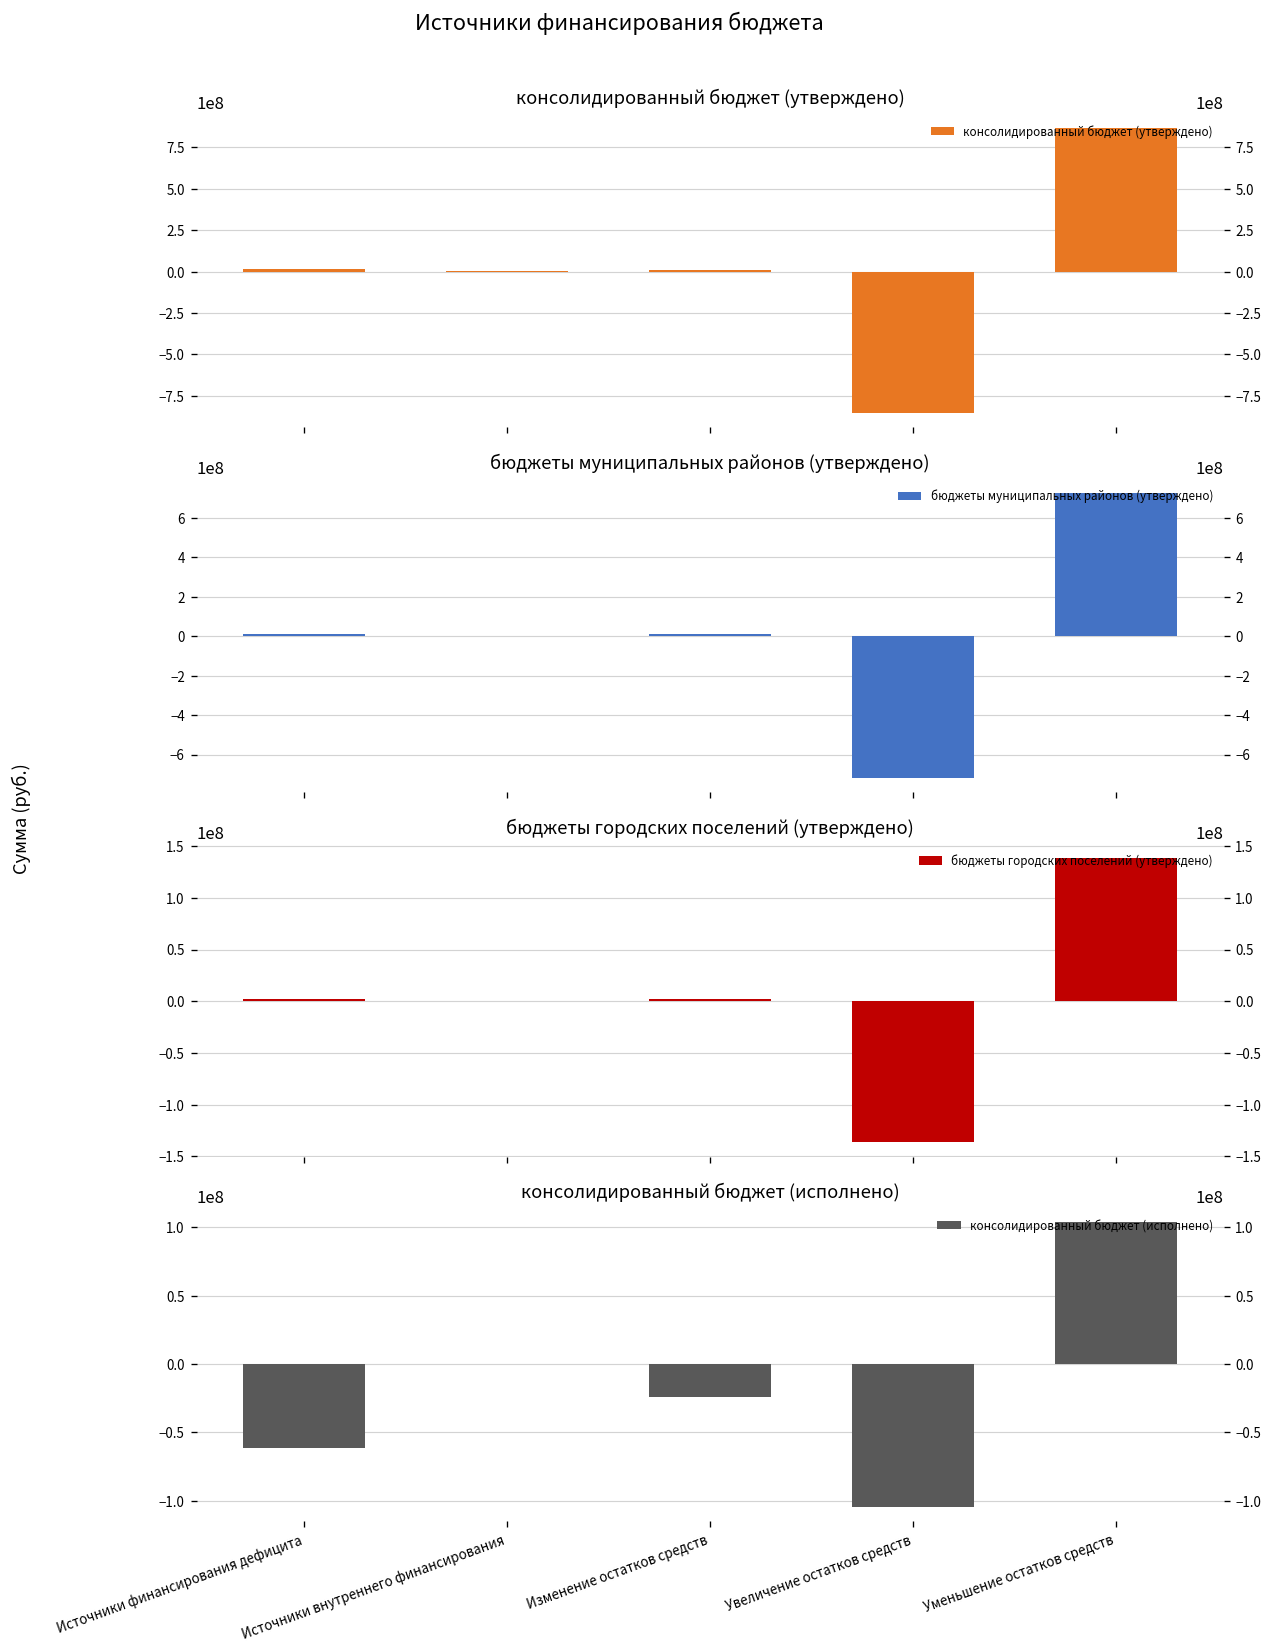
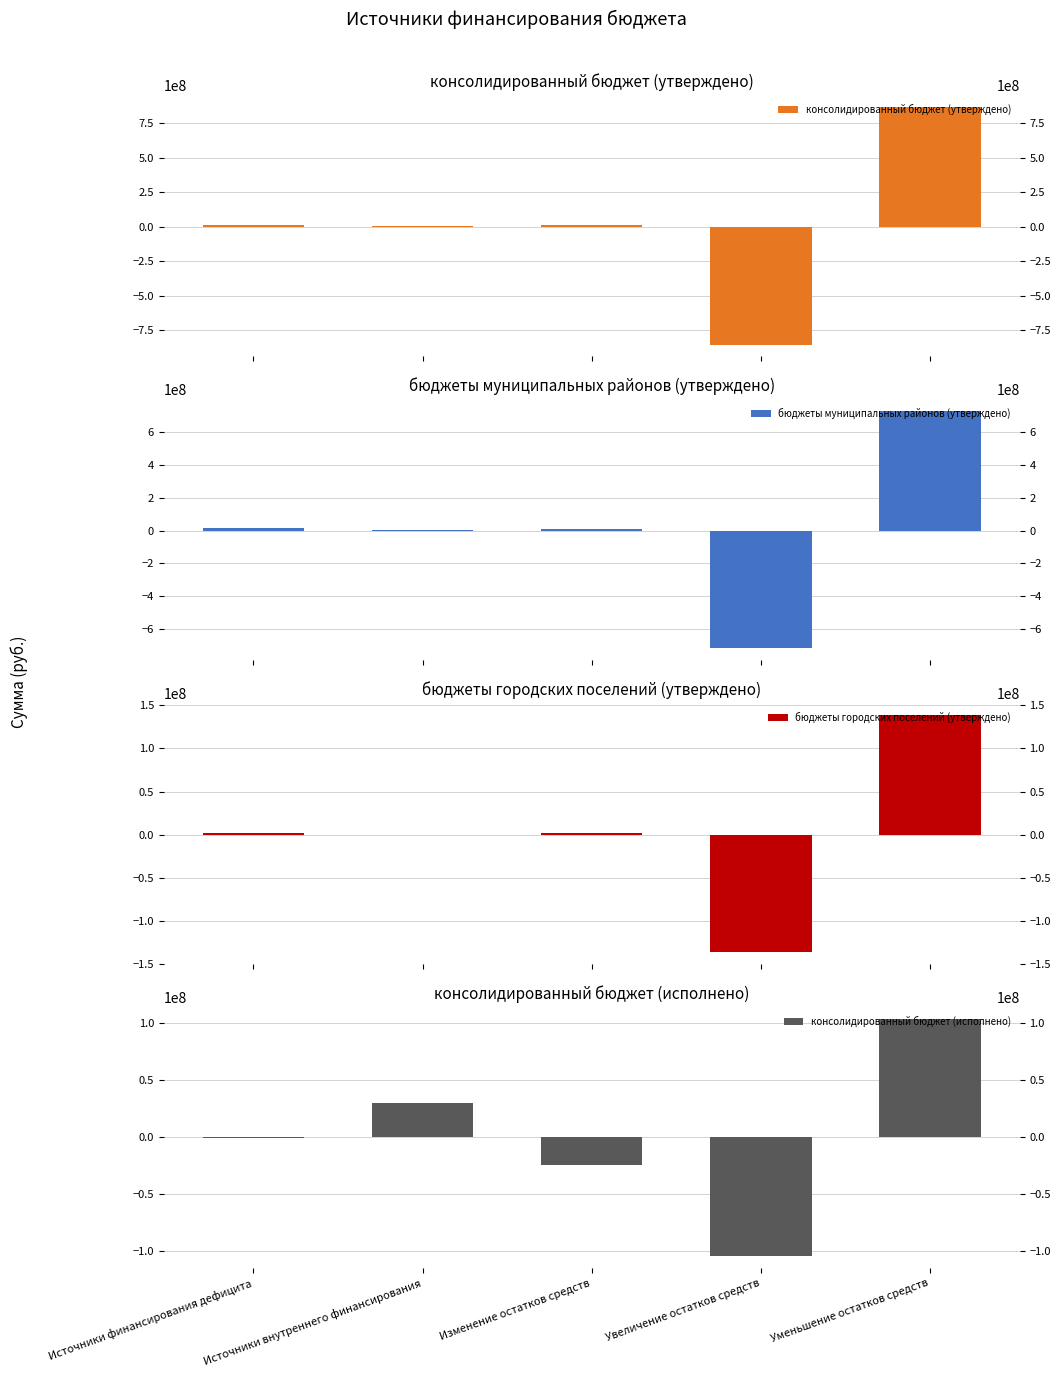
консолидированный бюджет (исполнено), Источники финансирования дефицита: -61000000 -> -1000000
консолидированный бюджет (исполнено), Источники внутреннего финансирования: 0 -> 30000000
